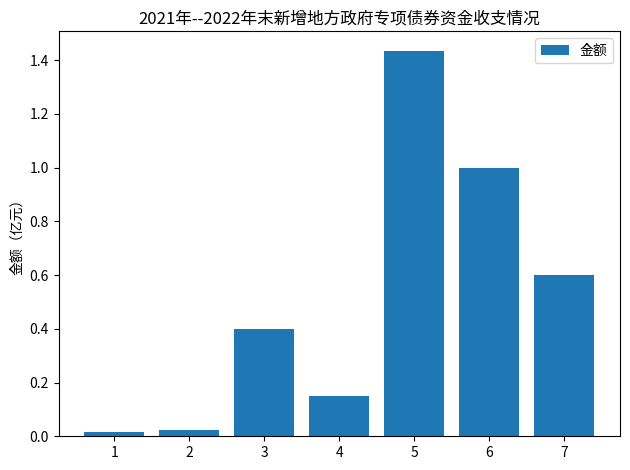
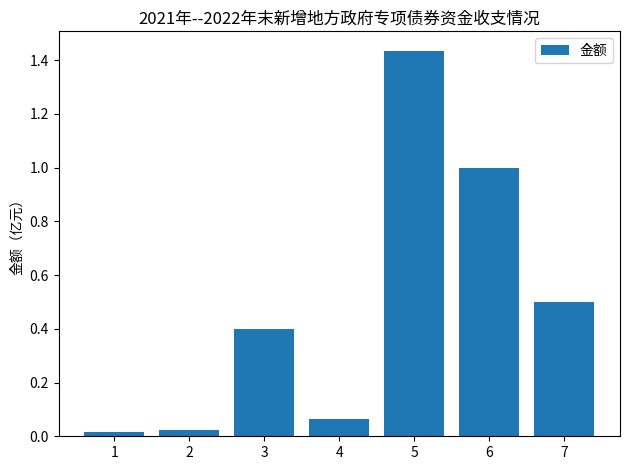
4: 0.15 -> 0.06
7: 0.6 -> 0.5
